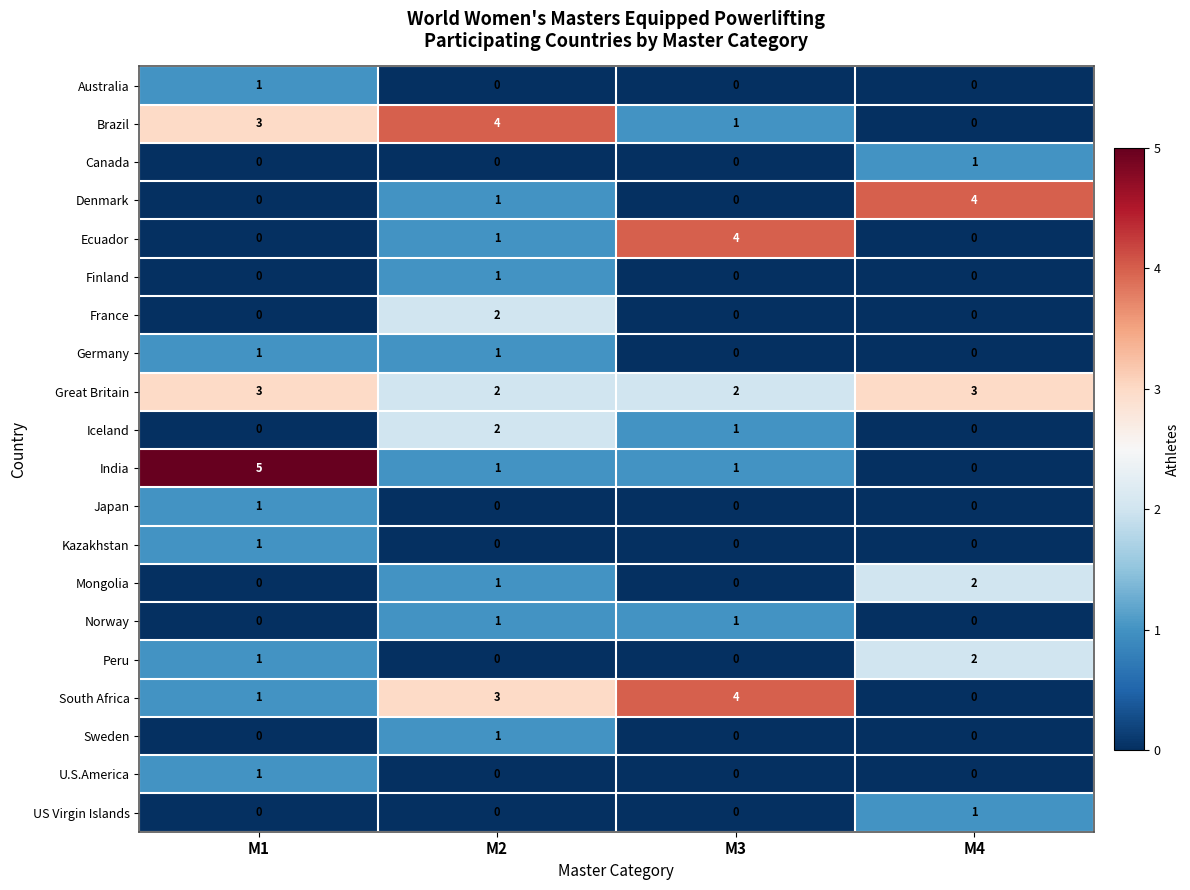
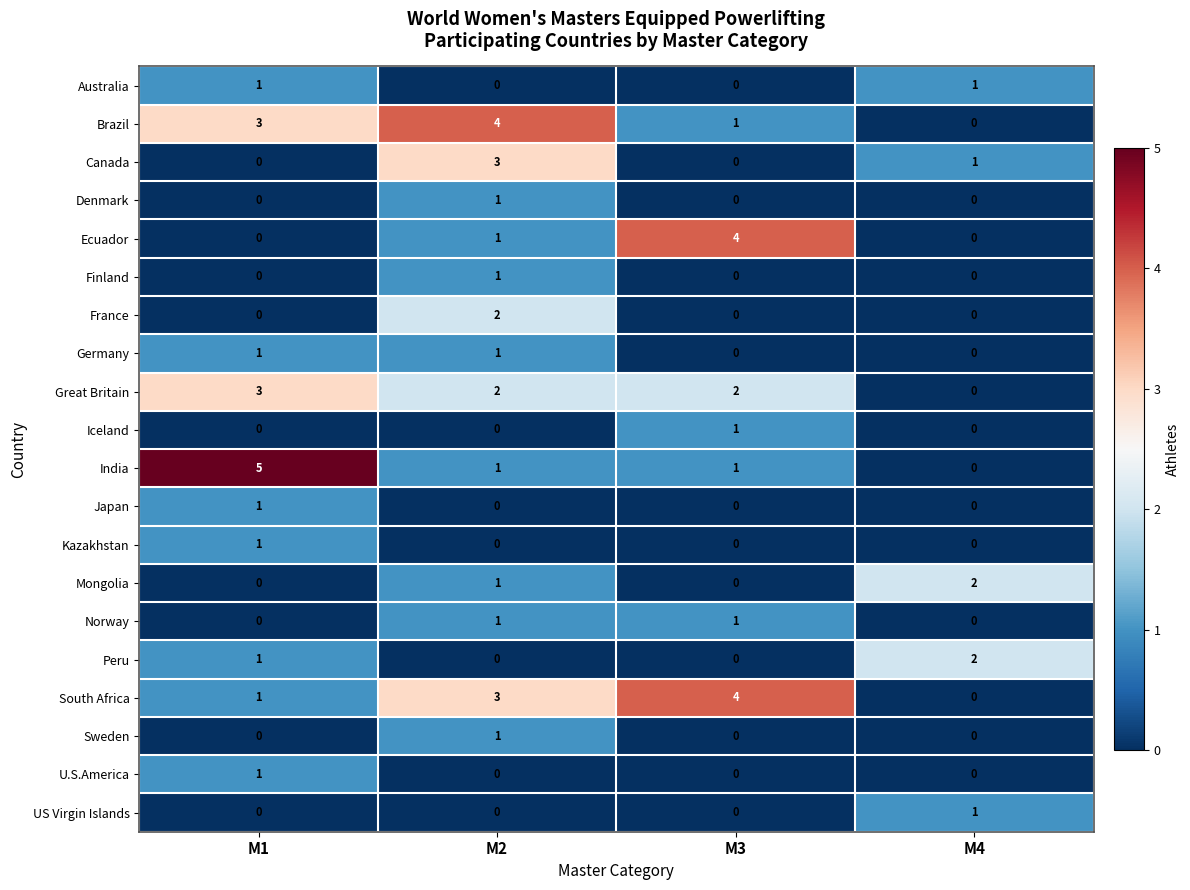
Australia, M4: 0 -> 1
Canada, M2: 0 -> 3
Denmark, M4: 4 -> 0
Great Britain, M4: 3 -> 0
Iceland, M2: 2 -> 0
